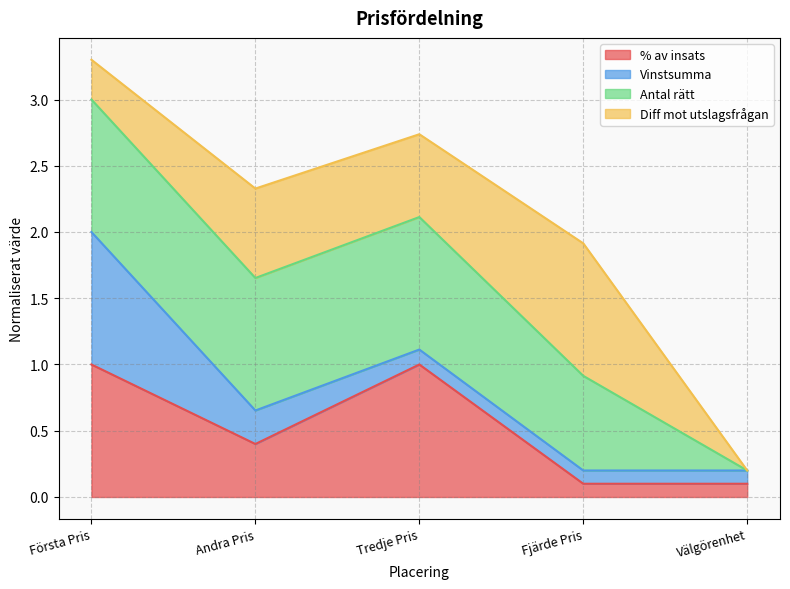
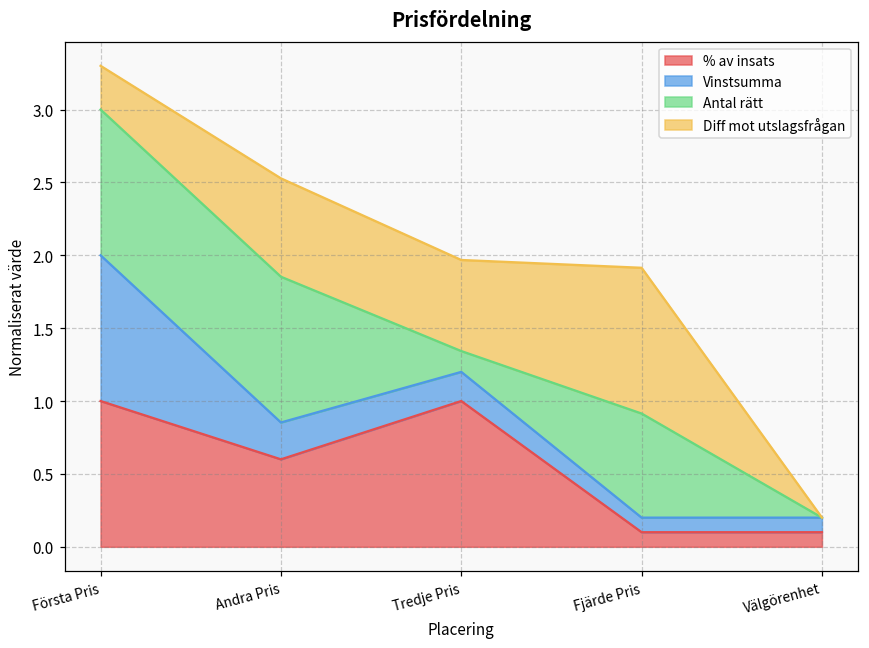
% av insats, Andra Pris: 0.40 -> 0.60
Vinstsumma, Tredje Pris: 0.11 -> 0.20
Antal rätt, Tredje Pris: 1.00 -> 0.14
